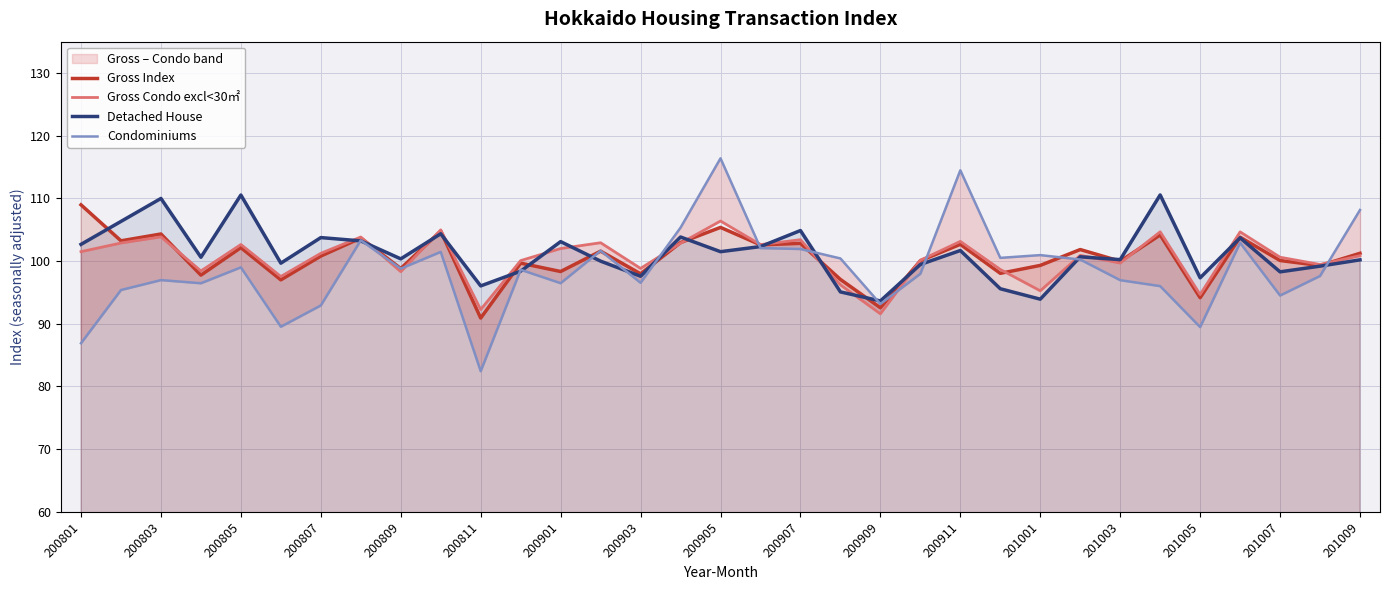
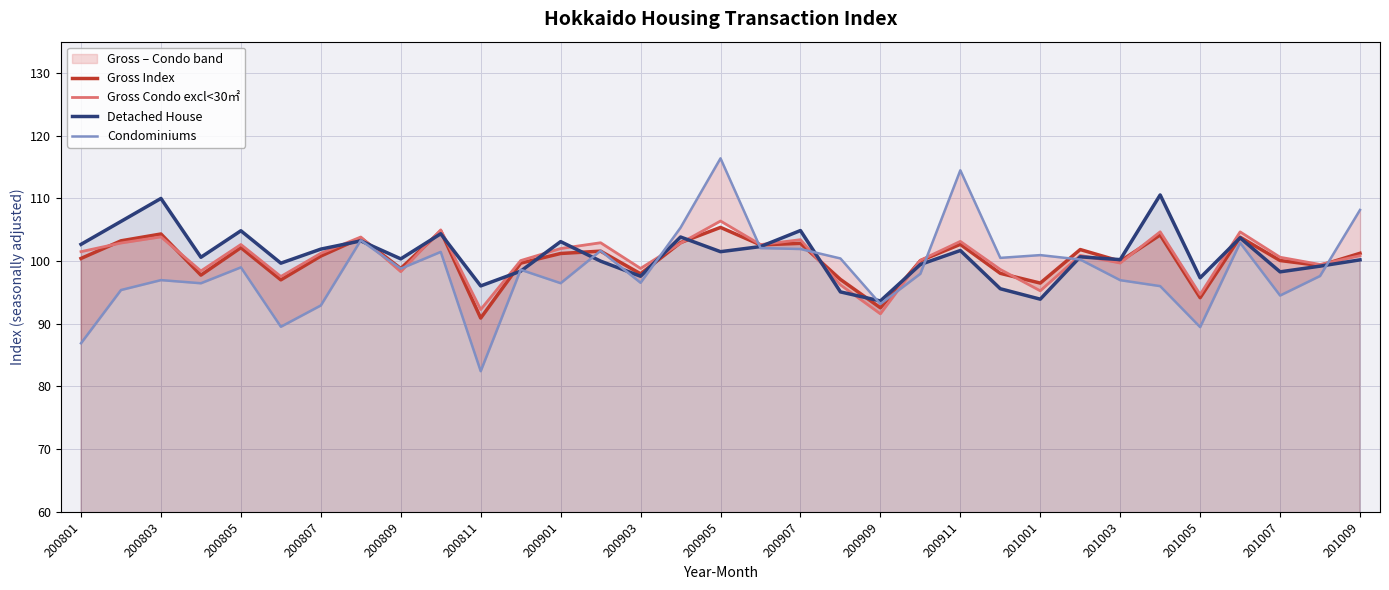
Gross Index, 200801: 109 -> 100
Detached House, 200805: 111 -> 105
Detached House, 200807: 104 -> 102
Gross Index, 200901: 98 -> 101
Gross Index, 201001: 99 -> 96
